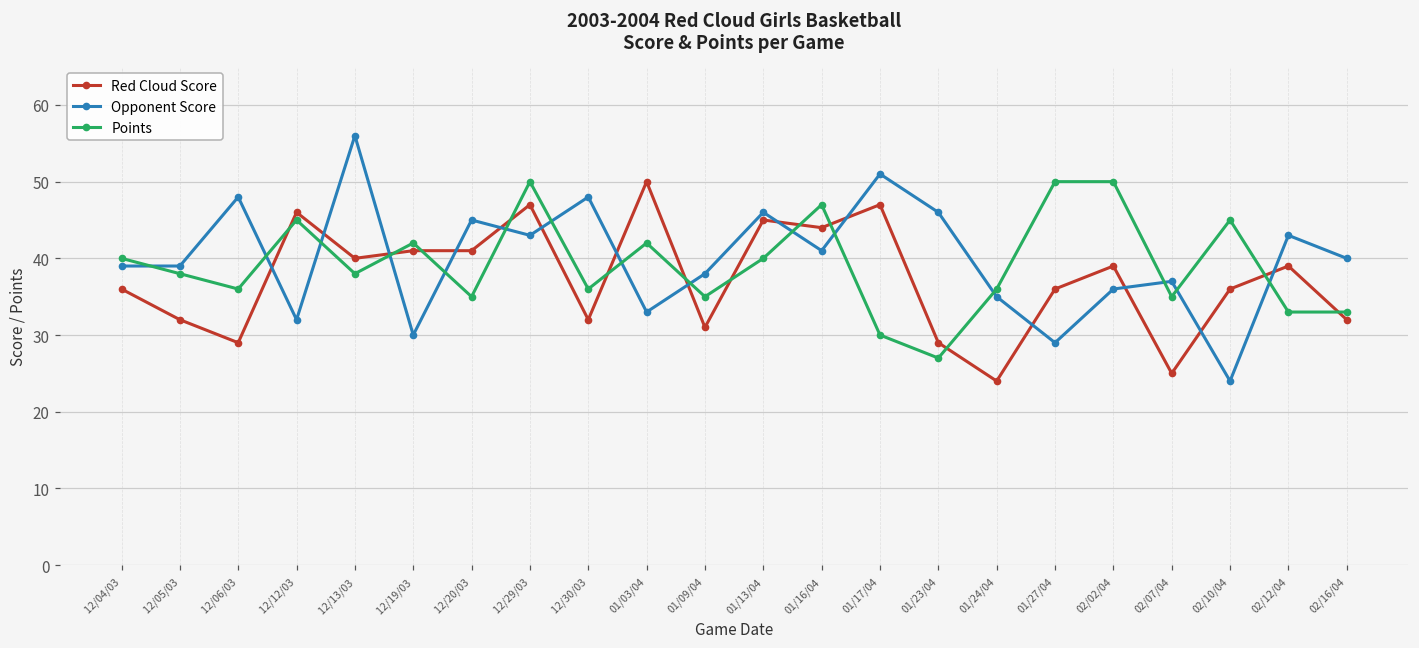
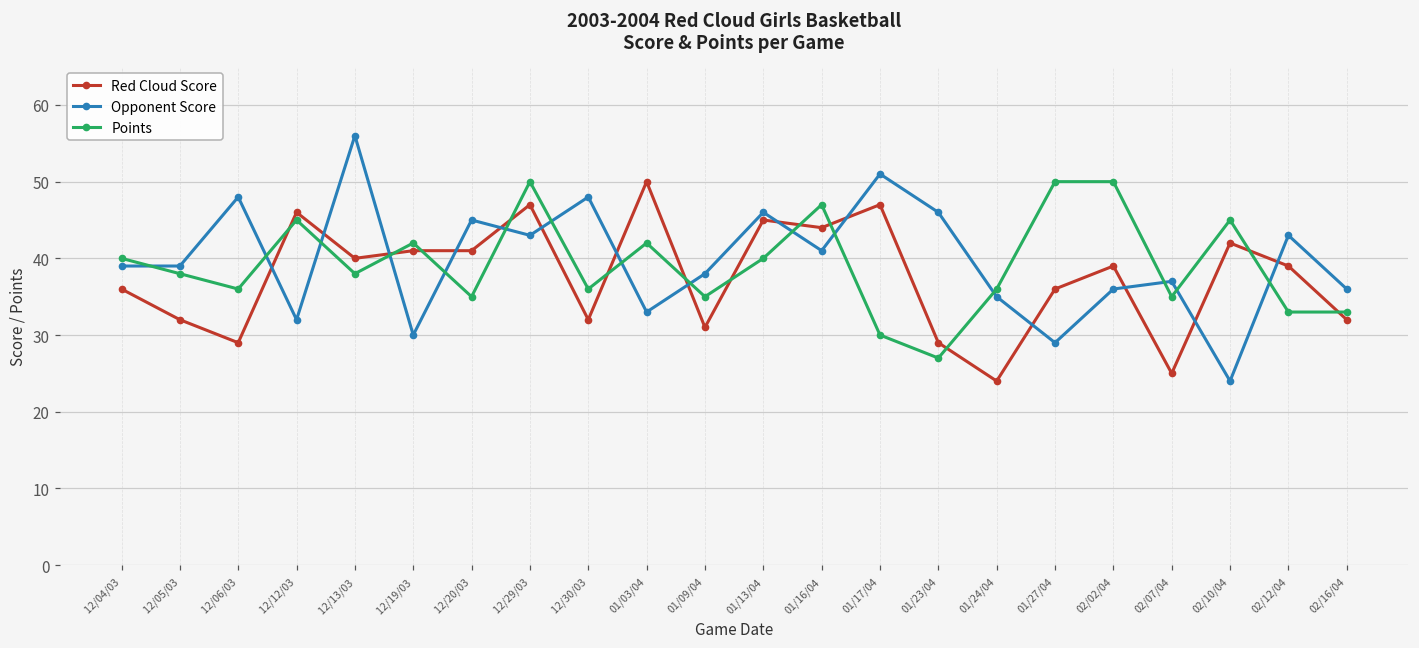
Red Cloud Score, 02/10/04: 36 -> 42
Opponent Score, 02/16/04: 40 -> 36
